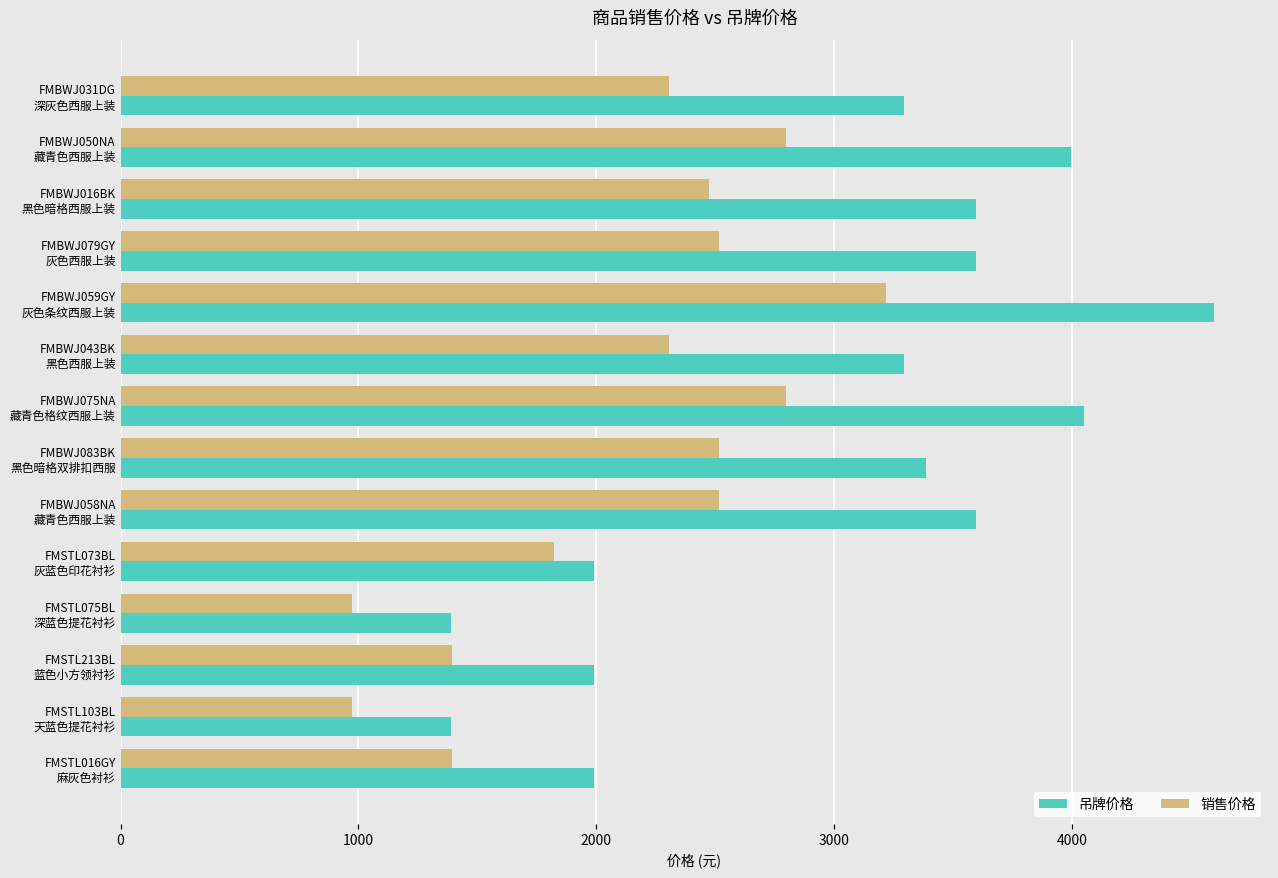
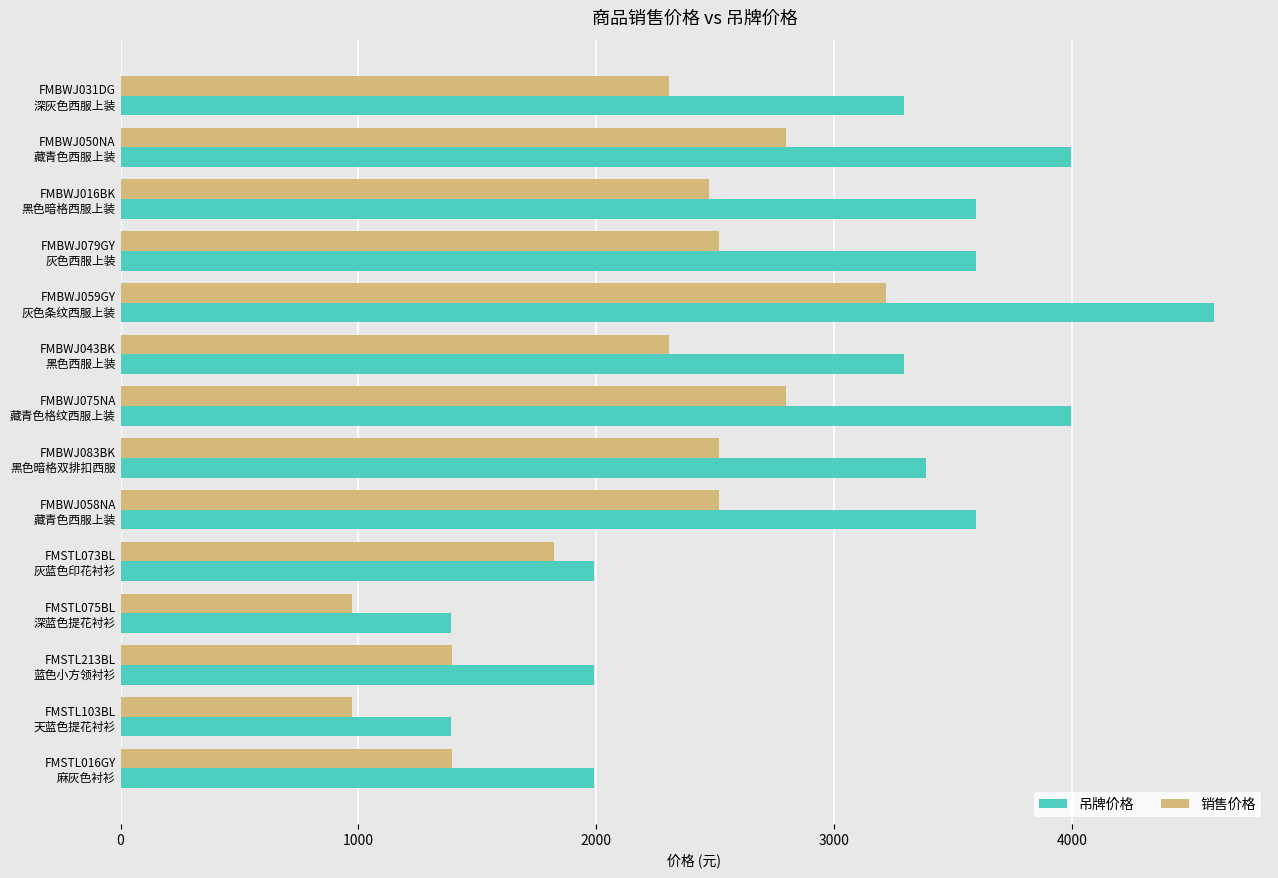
吊牌价格, FMBWJ075NA 藏青色格纹西服上装: 4050 -> 4000
